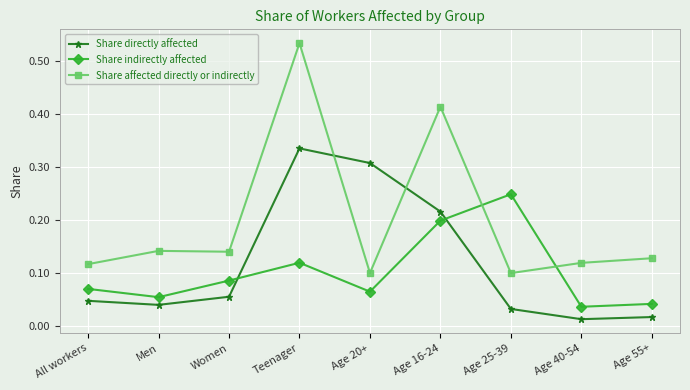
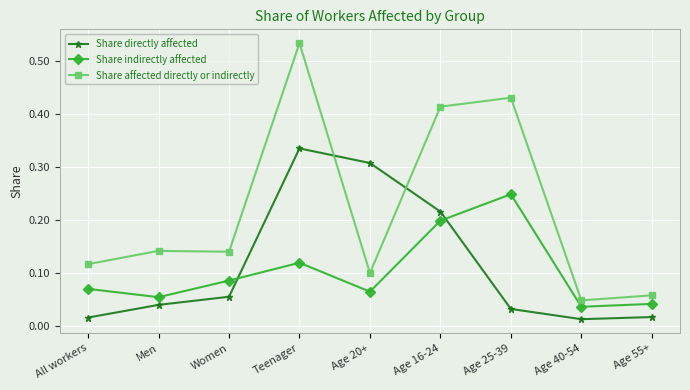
Share directly affected, All workers: 0.05 -> 0.02
Share affected directly or indirectly, Age 25-39: 0.10 -> 0.43
Share affected directly or indirectly, Age 40-54: 0.12 -> 0.05
Share affected directly or indirectly, Age 55+: 0.13 -> 0.06
